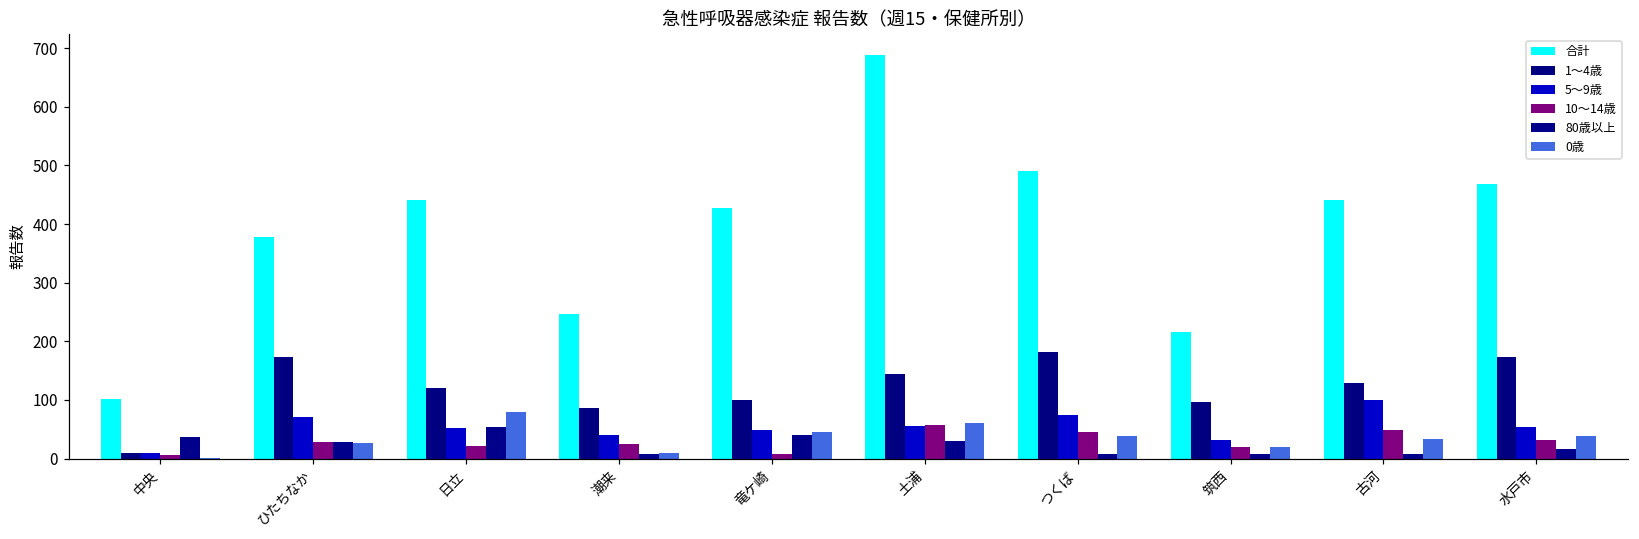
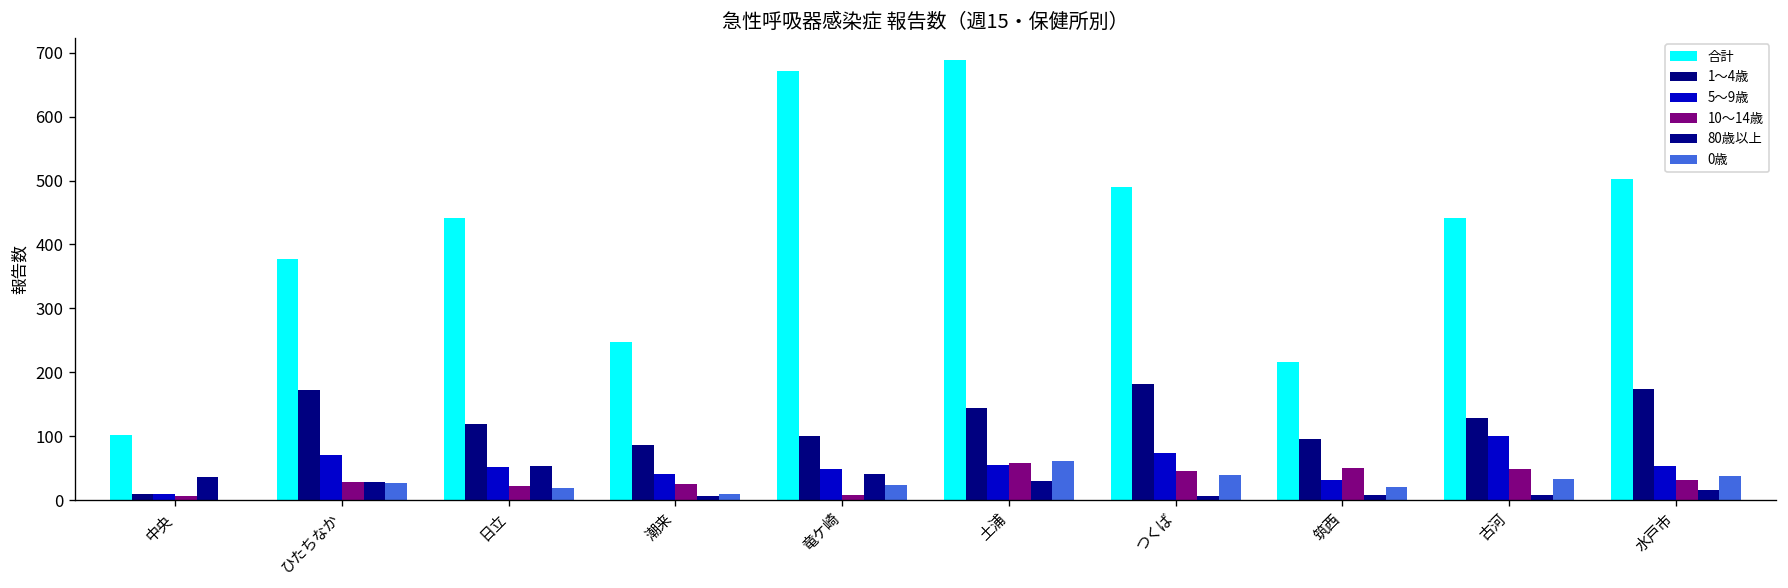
0歳, 日立: 80 -> 20
合計, 竜ケ崎: 430 -> 670
0歳, 竜ケ崎: 50 -> 20
10～14歳, 筑西: 20 -> 50
合計, 水戸市: 470 -> 500
